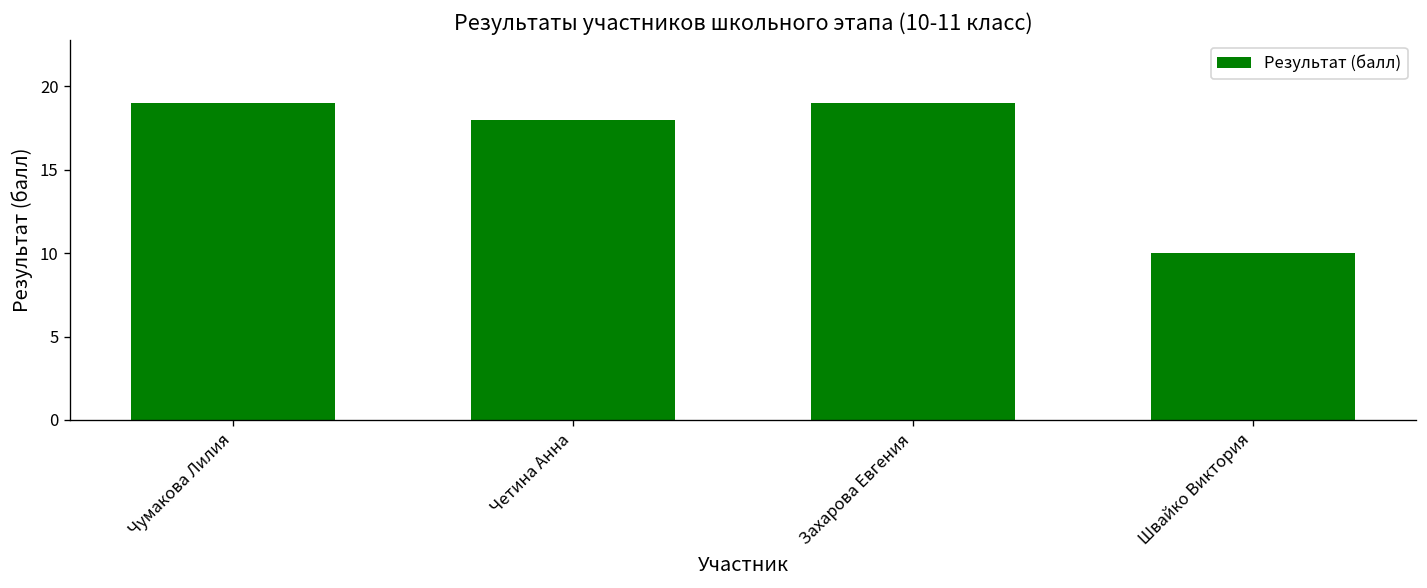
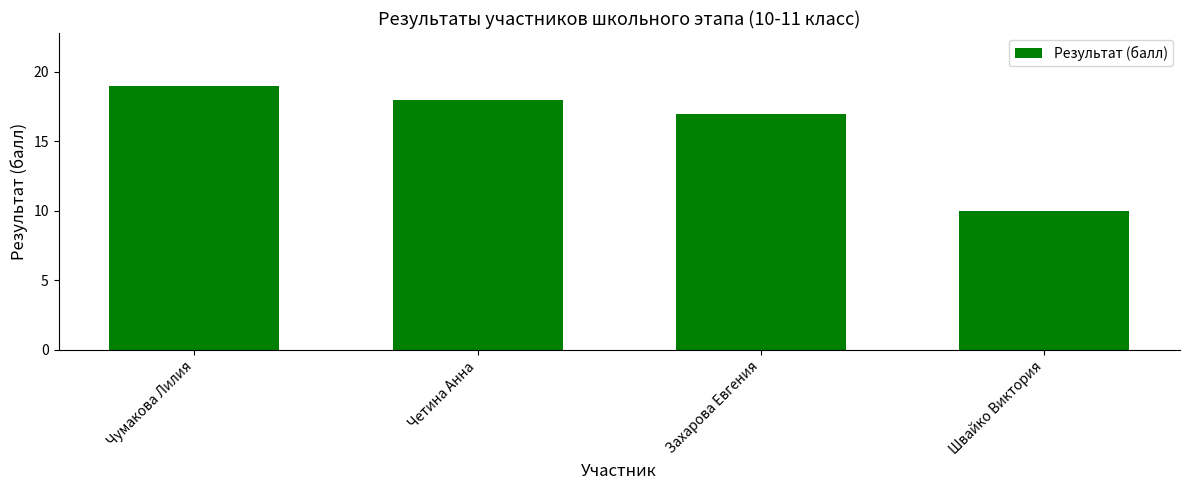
Захарова Евгения: 19 -> 17
